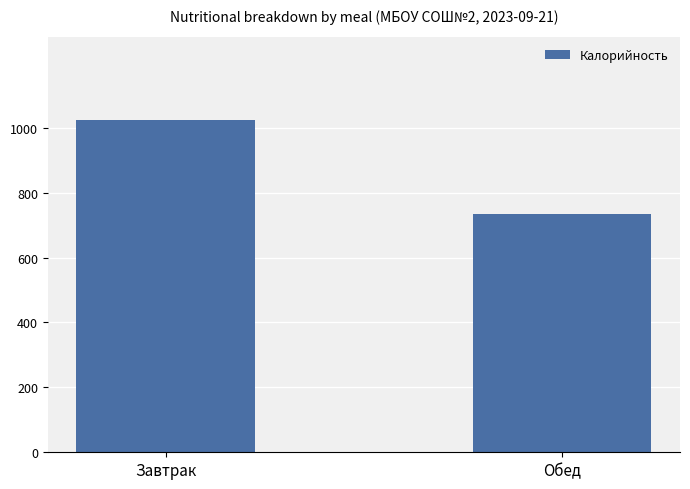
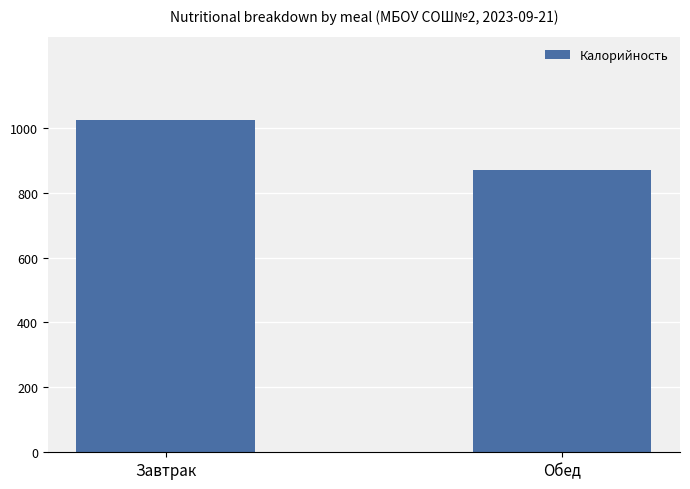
Обед: 730 -> 870
